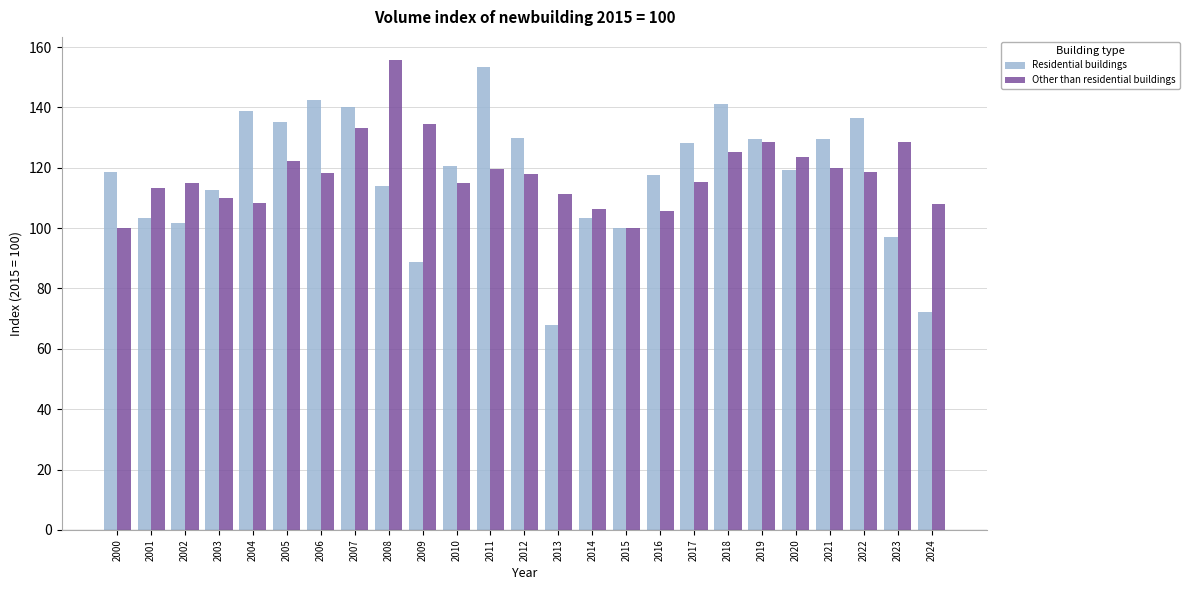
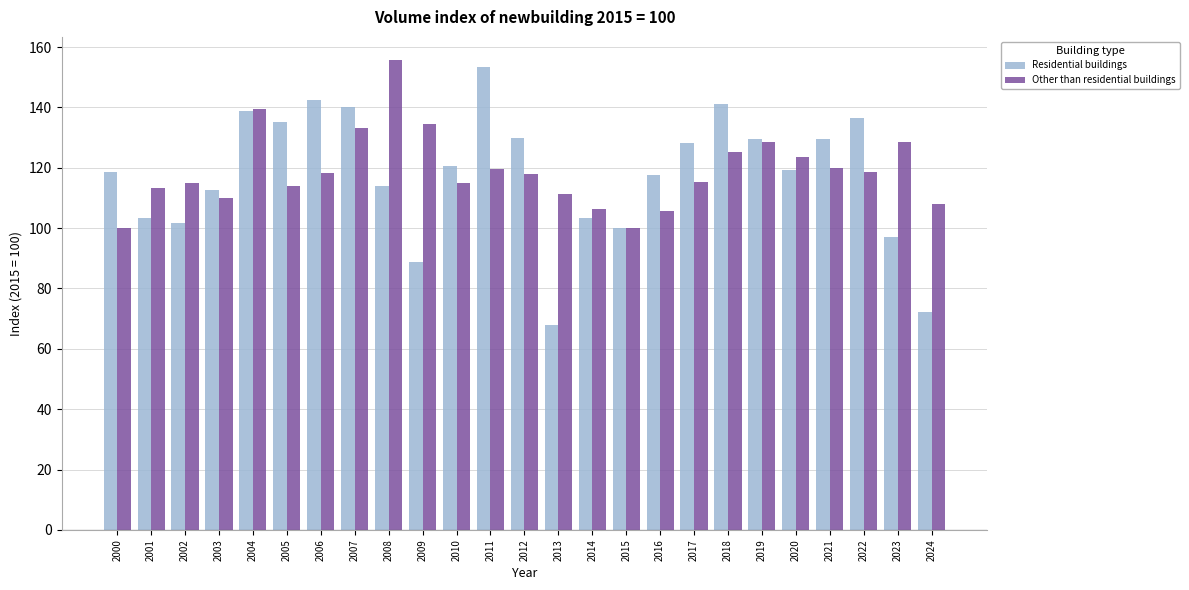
Other than residential buildings, 2004: 108 -> 140
Other than residential buildings, 2005: 122 -> 114
